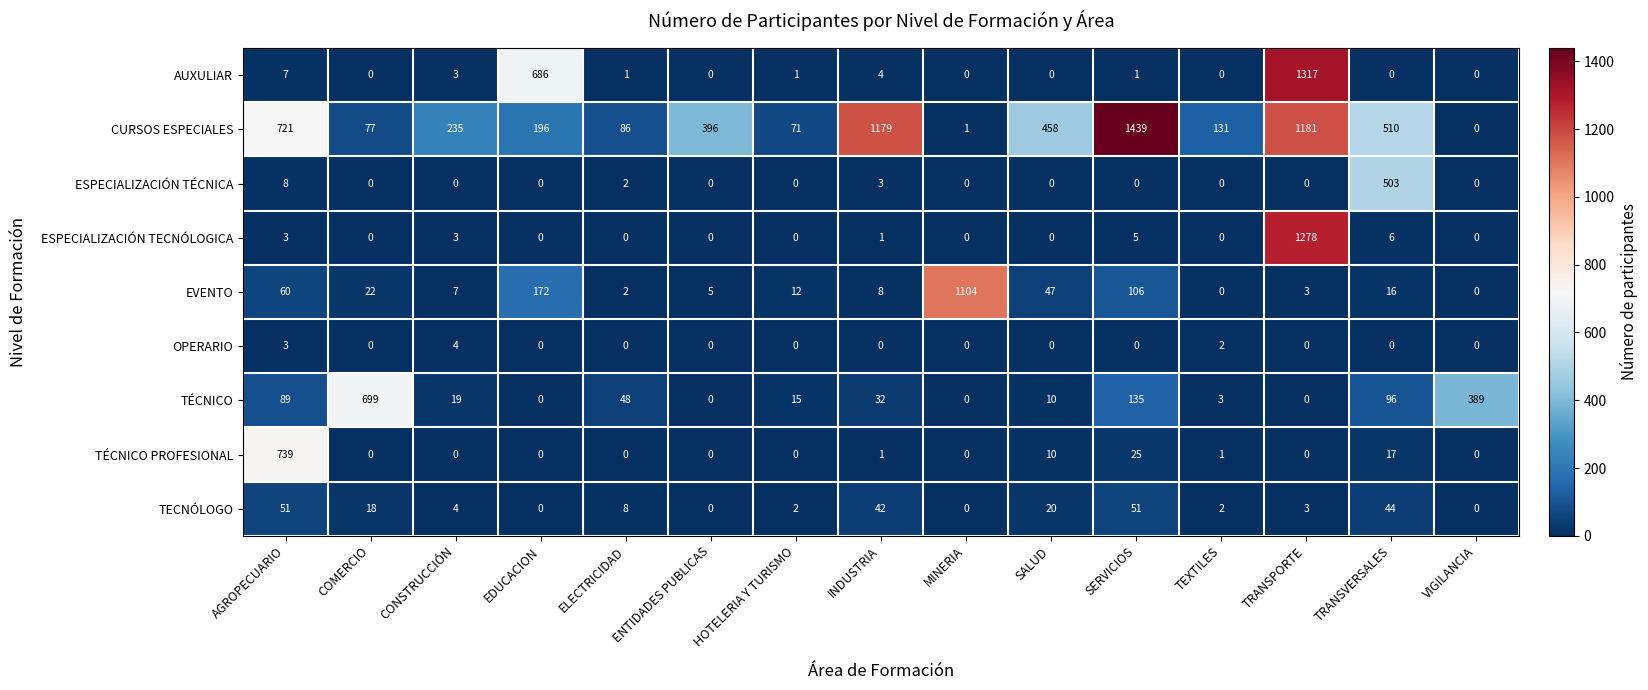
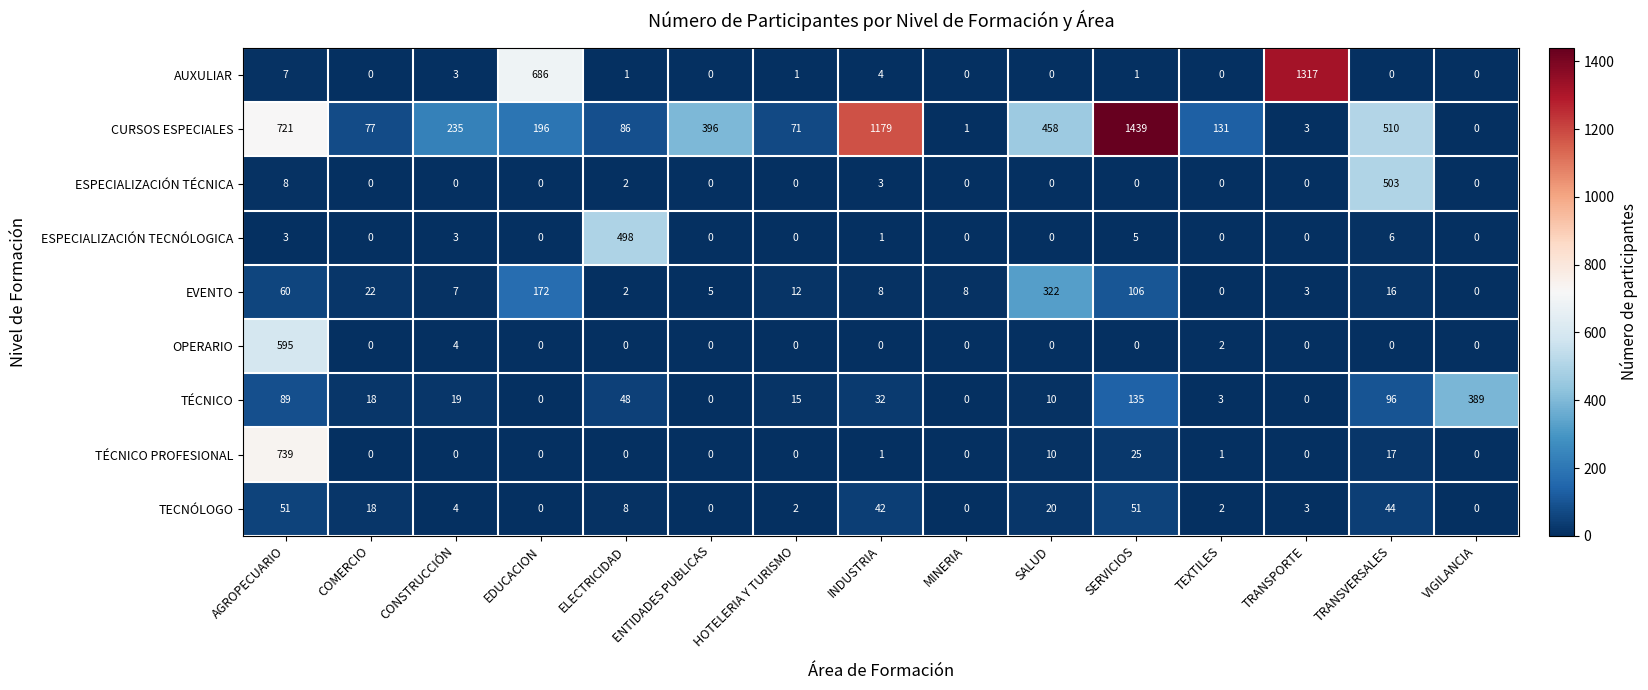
CURSOS ESPECIALES, TRANSPORTE: 1181 -> 3
ESPECIALIZACIÓN TECNÓLOGICA, ELECTRICIDAD: 0 -> 498
ESPECIALIZACIÓN TECNÓLOGICA, TRANSPORTE: 1278 -> 0
EVENTO, MINERIA: 1104 -> 8
EVENTO, SALUD: 47 -> 322
OPERARIO, AGROPECUARIO: 3 -> 595
TÉCNICO, COMERCIO: 699 -> 18
